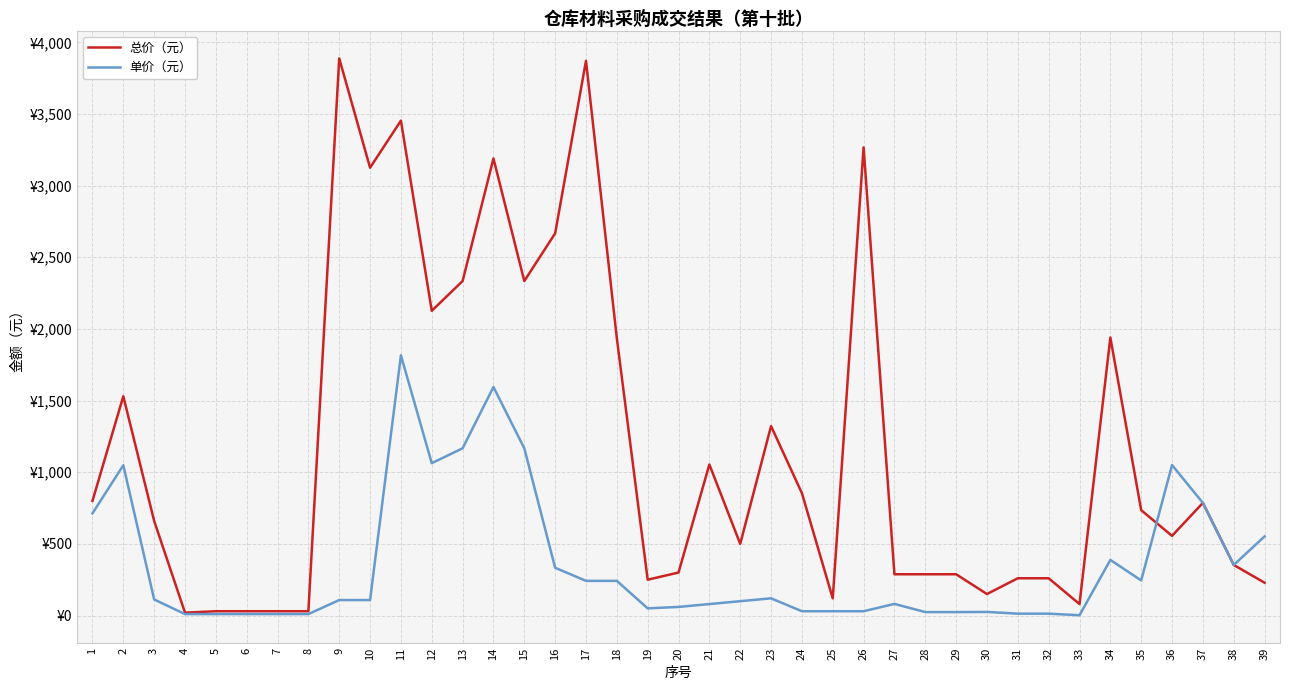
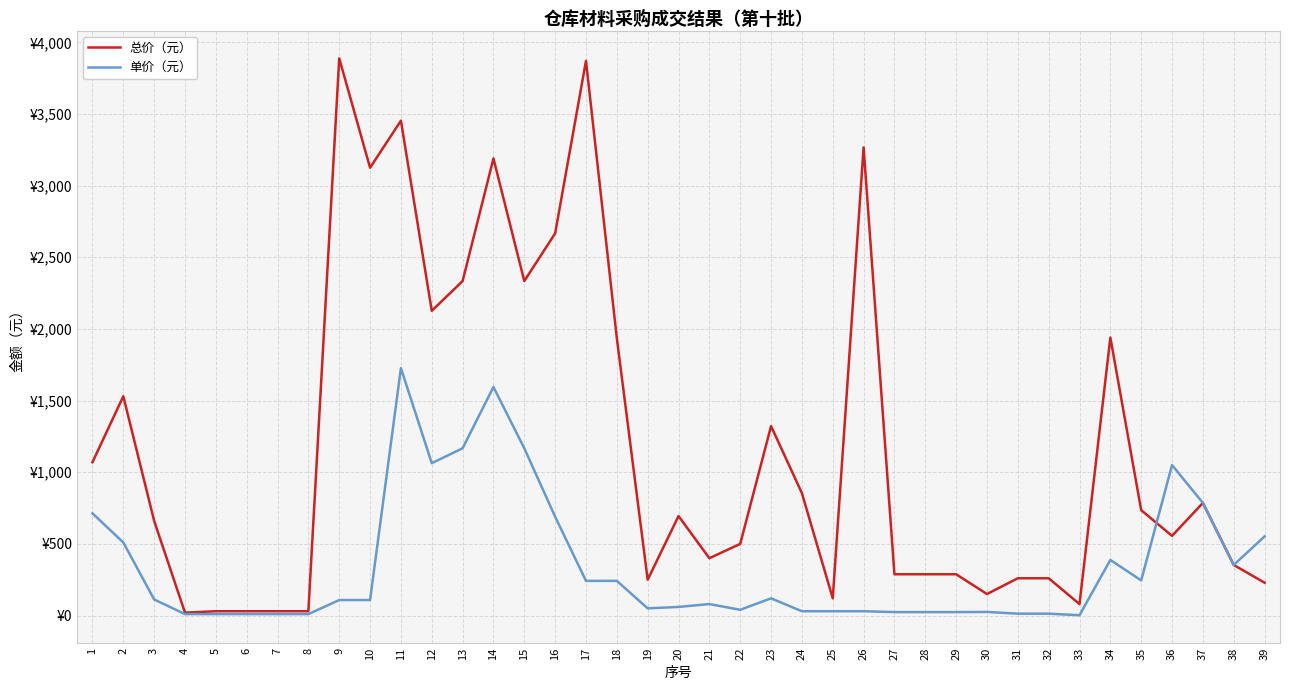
总价（元）, 1: ¥800 -> ¥1,070
单价（元）, 2: ¥1,050 -> ¥510
单价（元）, 11: ¥1,820 -> ¥1,730
单价（元）, 16: ¥330 -> ¥690
总价（元）, 20: ¥300 -> ¥690
总价（元）, 21: ¥1,050 -> ¥400
单价（元）, 22: ¥100 -> ¥40
单价（元）, 27: ¥80 -> ¥20
